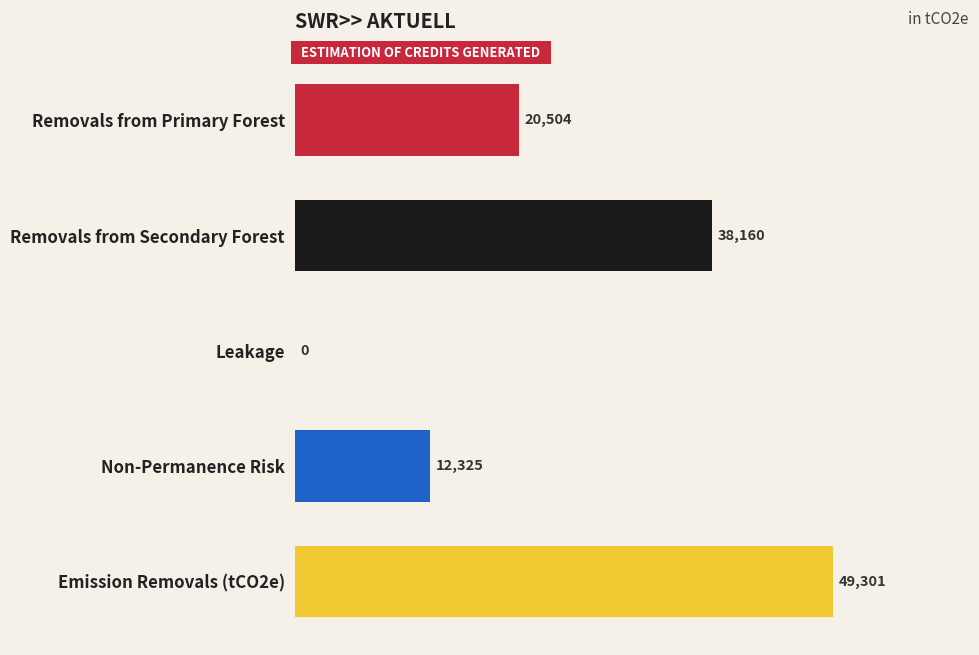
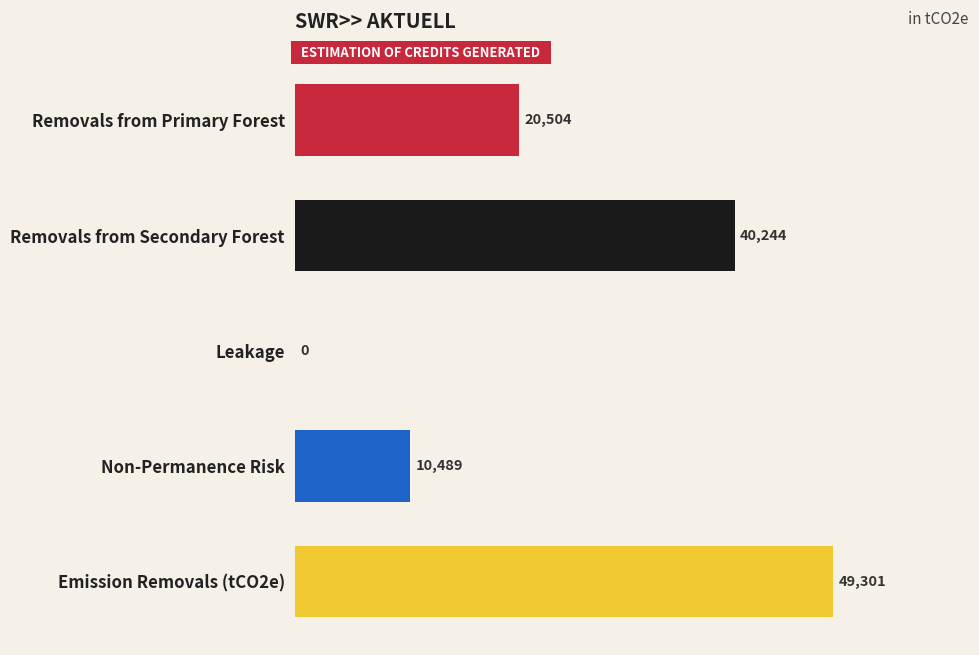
Removals from Secondary Forest: 38,160 -> 40,244
Non-Permanence Risk: 12,325 -> 10,489
